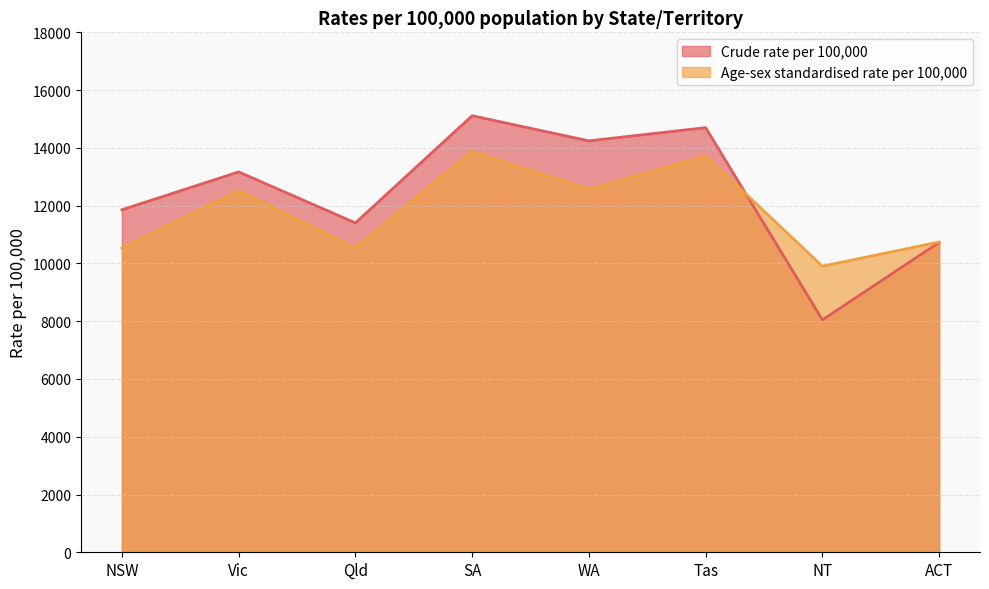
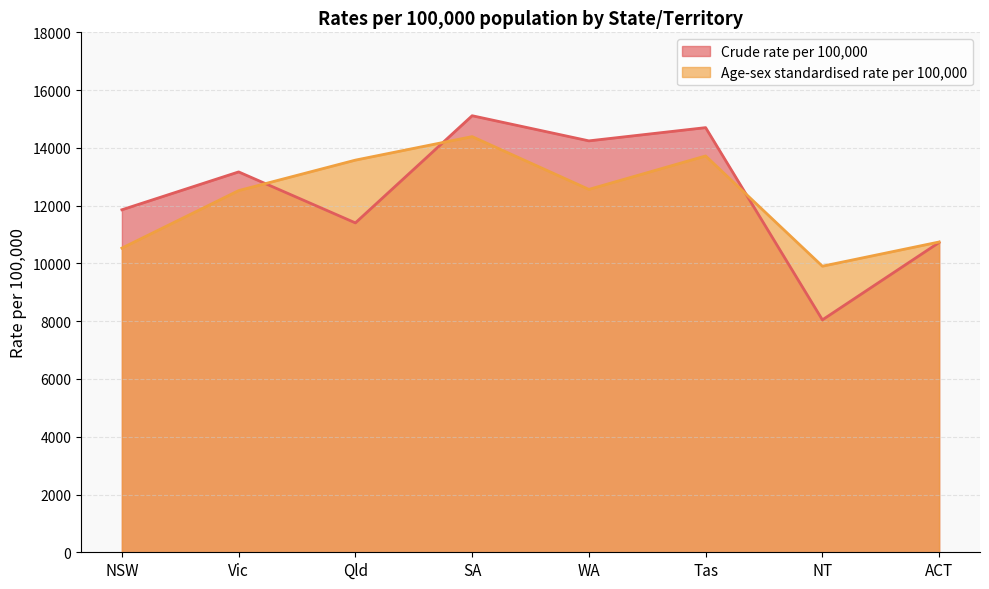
Age-sex standardised rate per 100,000, Qld: 10500 -> 13600
Age-sex standardised rate per 100,000, SA: 13900 -> 14400
